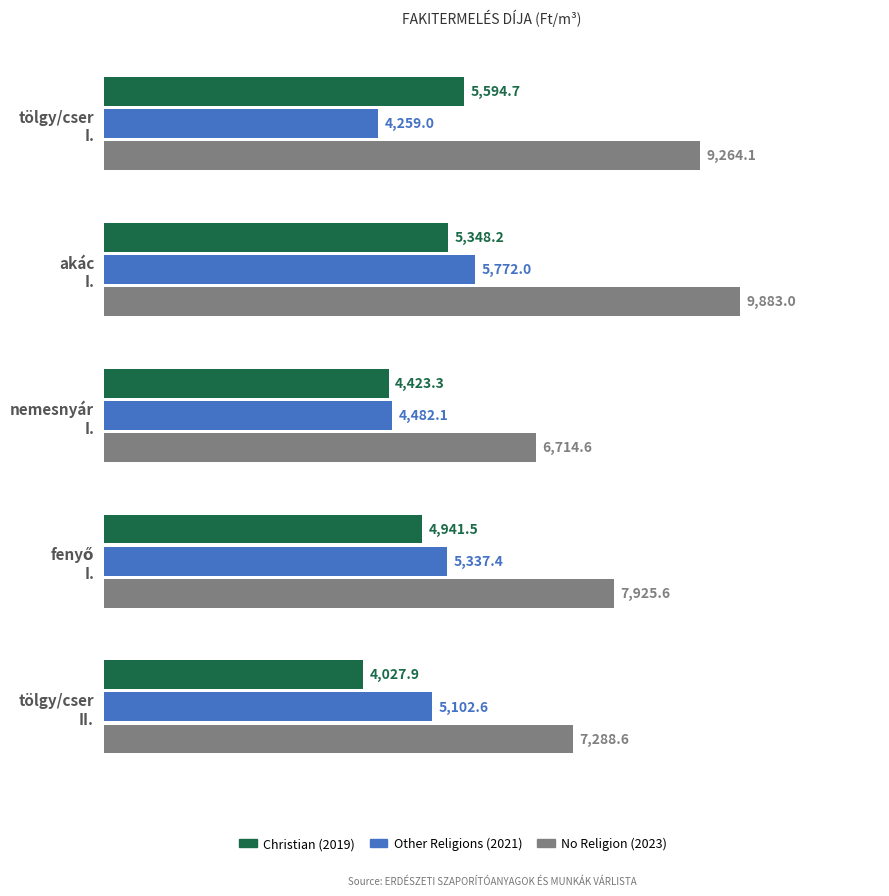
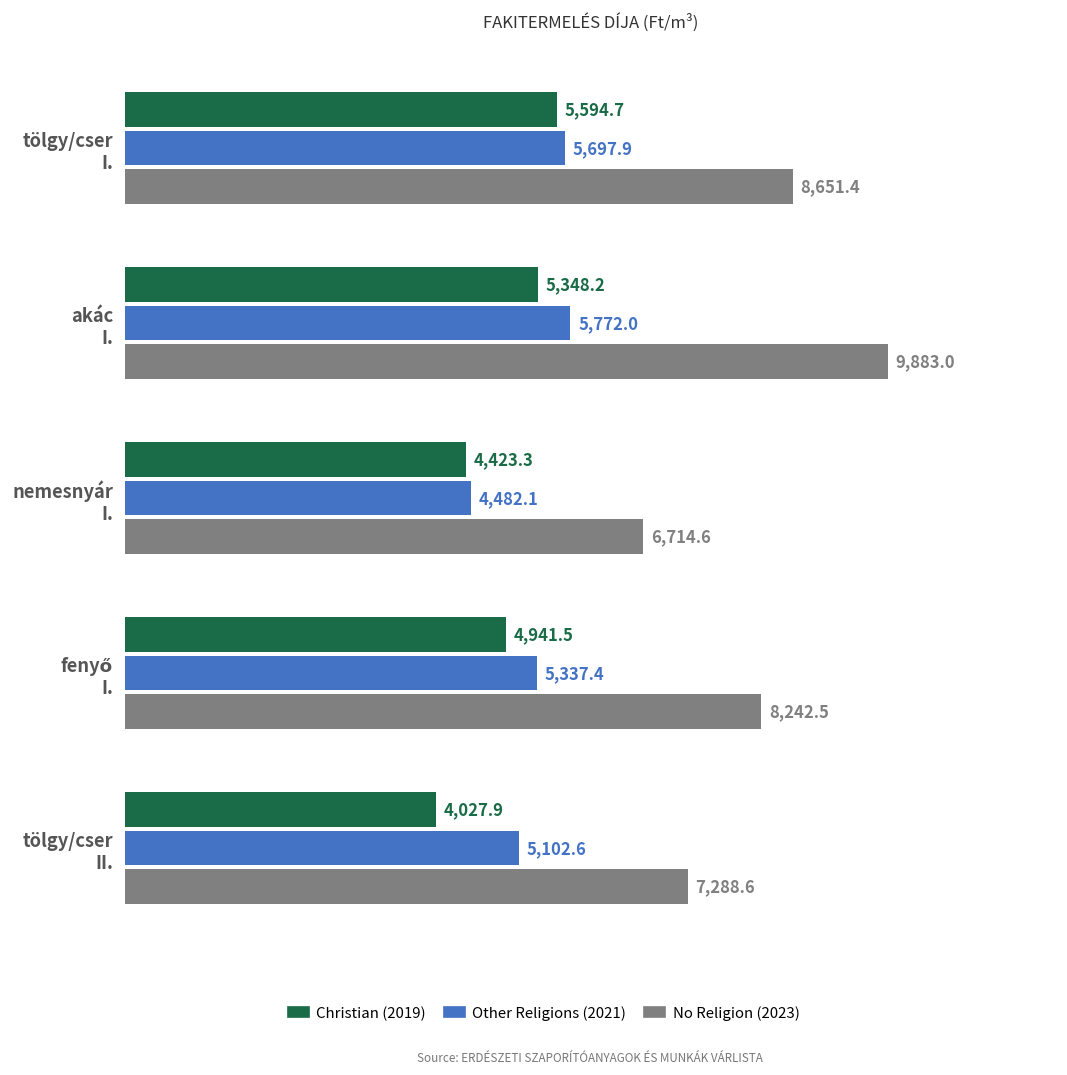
Other Religions (2021), tölgy/cser I.: 4,259.0 -> 5,697.9
No Religion (2023), tölgy/cser I.: 9,264.1 -> 8,651.4
No Religion (2023), fenyő I.: 7,925.6 -> 8,242.5
